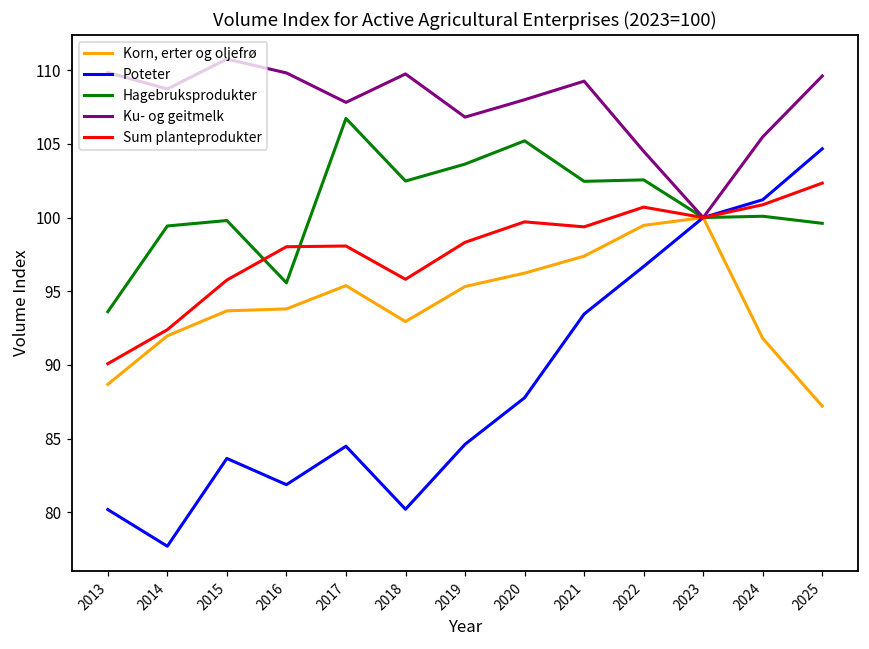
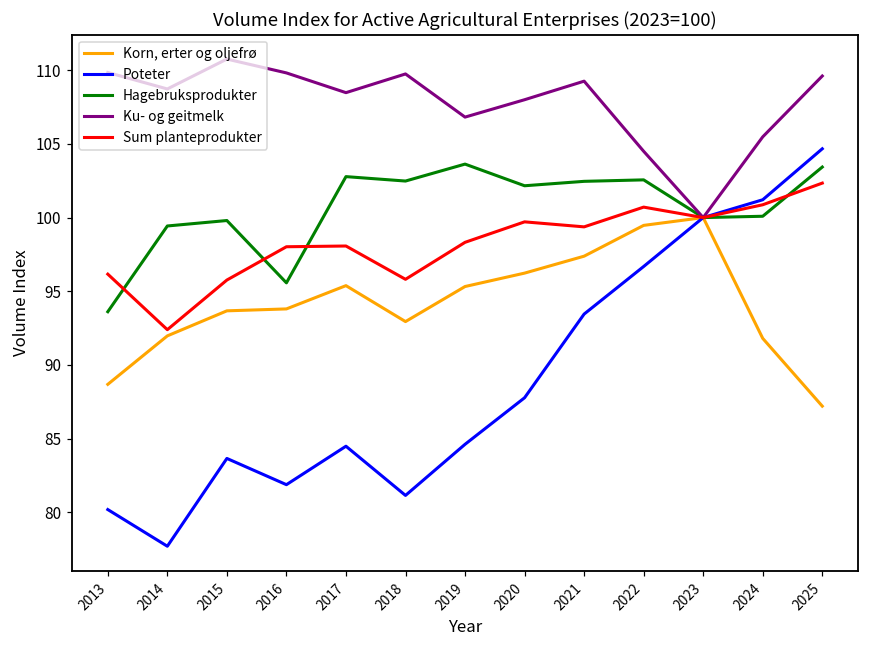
Sum planteprodukter, 2013: 90.1 -> 96.2
Hagebruksprodukter, 2017: 106.7 -> 102.8
Ku- og geitmelk, 2017: 107.8 -> 108.5
Poteter, 2018: 80.2 -> 81.1
Hagebruksprodukter, 2020: 105.2 -> 102.2
Hagebruksprodukter, 2025: 99.6 -> 103.4
